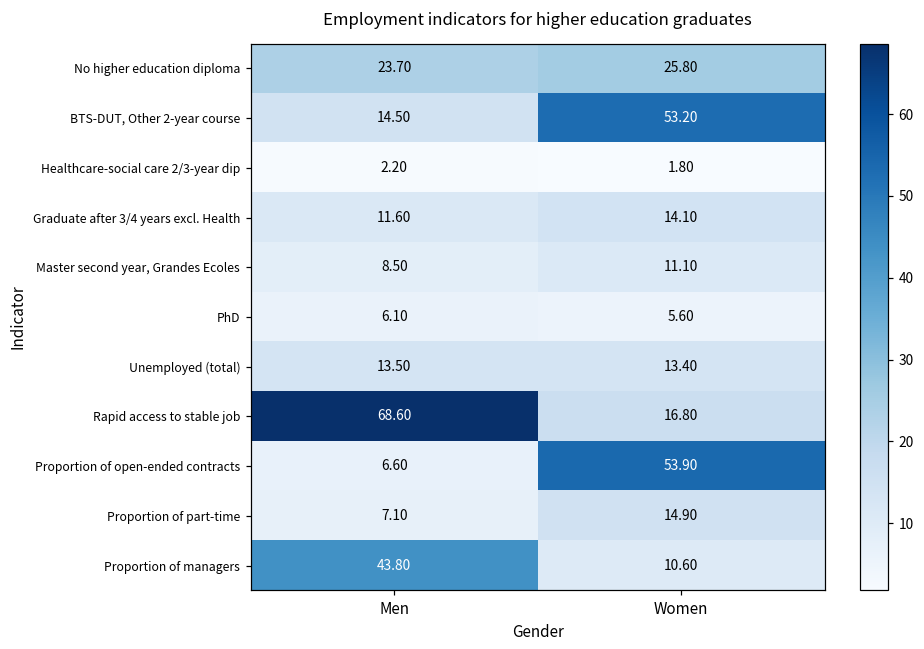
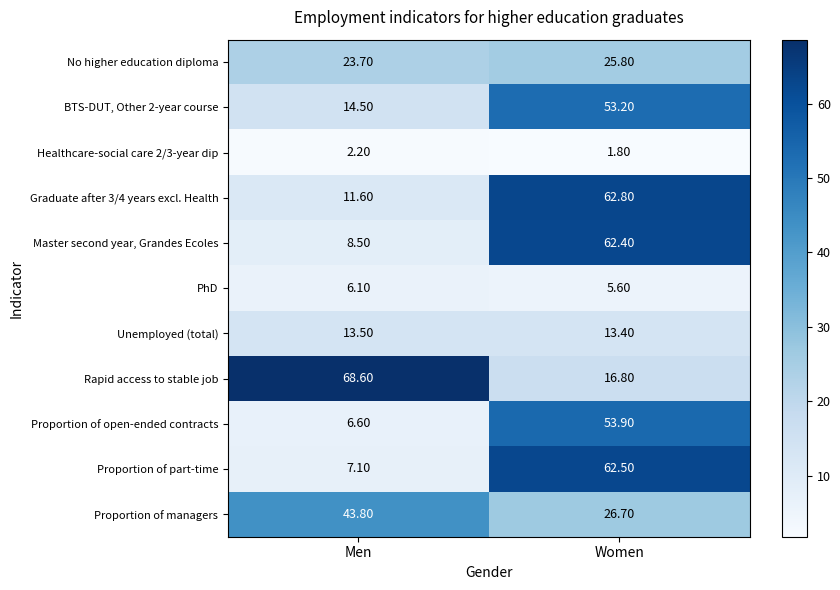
Graduate after 3/4 years excl. Health, Women: 14.10 -> 62.80
Master second year, Grandes Ecoles, Women: 11.10 -> 62.40
Proportion of part-time, Women: 14.90 -> 62.50
Proportion of managers, Women: 10.60 -> 26.70
